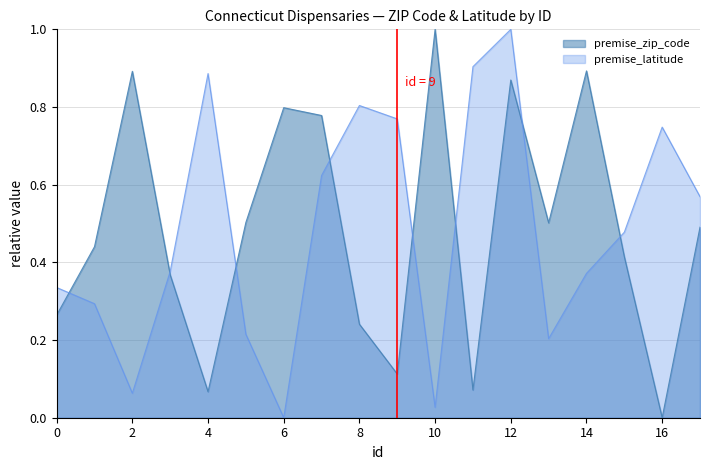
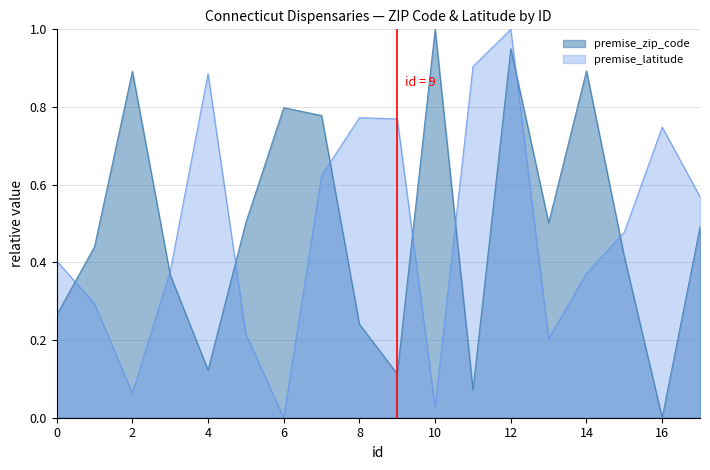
premise_latitude, 0: 0.34 -> 0.40
premise_zip_code, 4: 0.07 -> 0.12
premise_latitude, 8: 0.80 -> 0.77
premise_zip_code, 12: 0.87 -> 0.95
